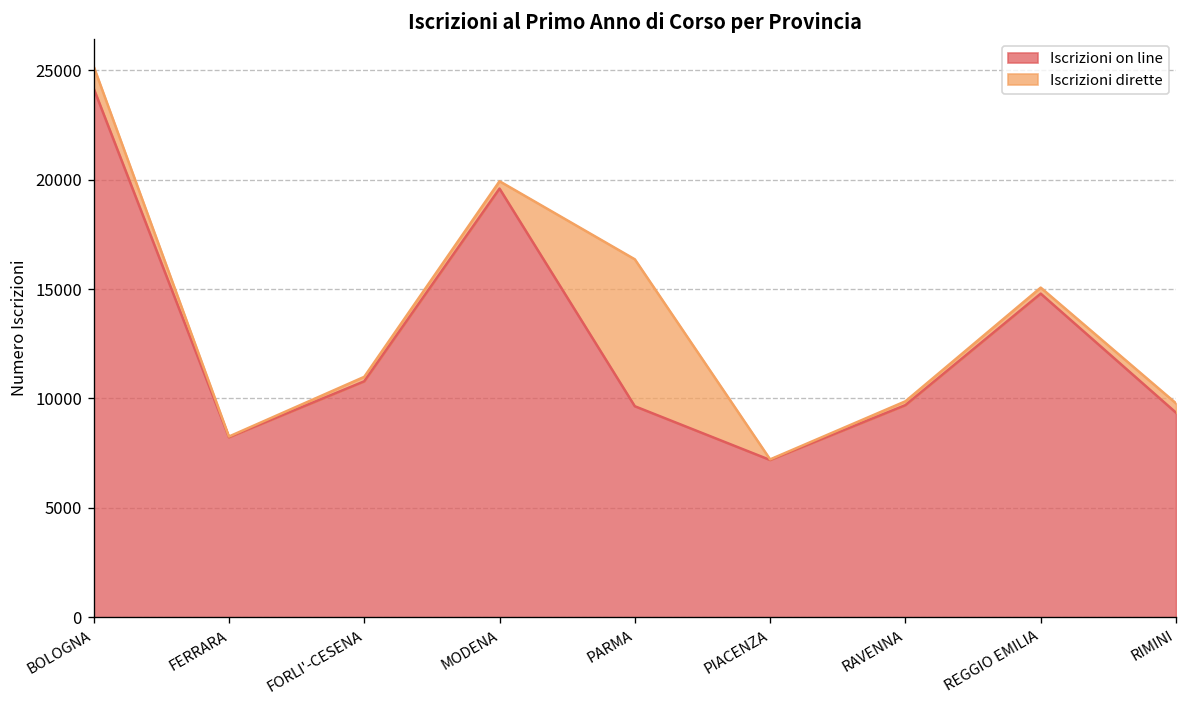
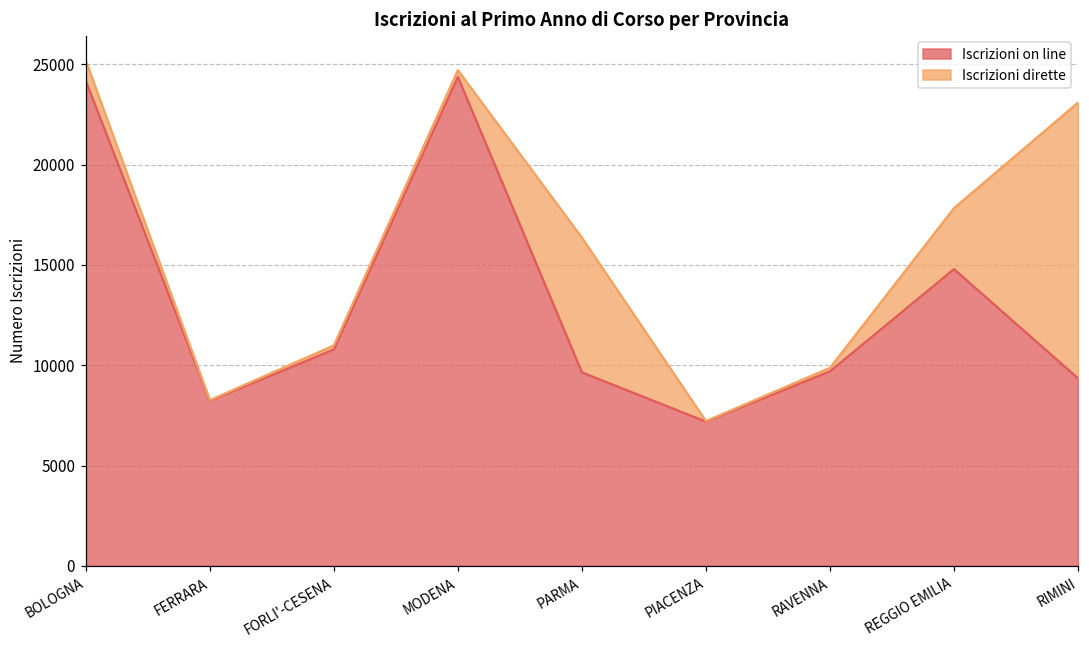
Iscrizioni on line, MODENA: 19600 -> 24400
Iscrizioni dirette, REGGIO EMILIA: 300 -> 3000
Iscrizioni dirette, RIMINI: 400 -> 13700
